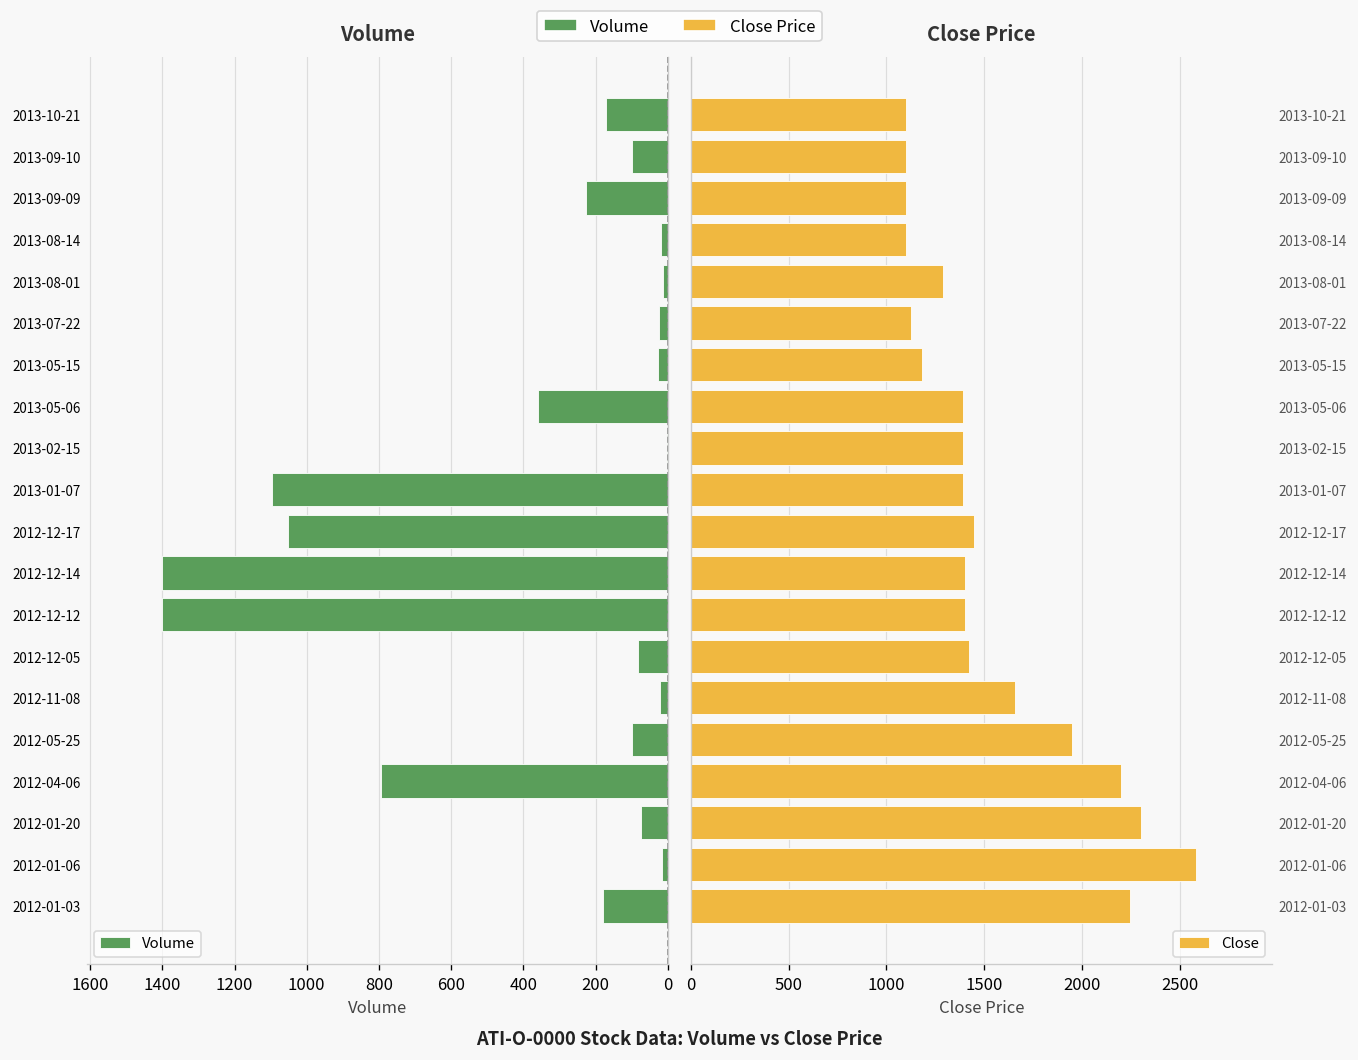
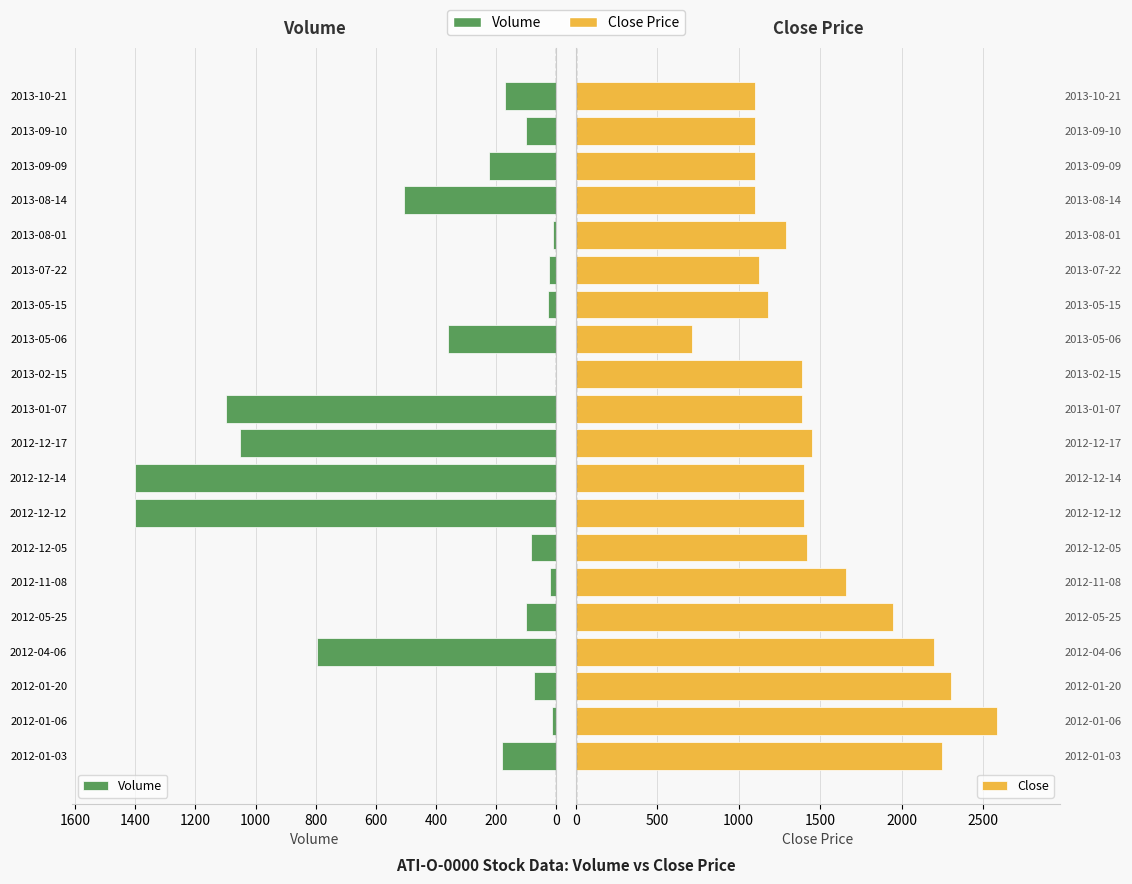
Volume, 2013-08-14: 20 -> 510
Close Price, 2013-05-06: 1390 -> 720
